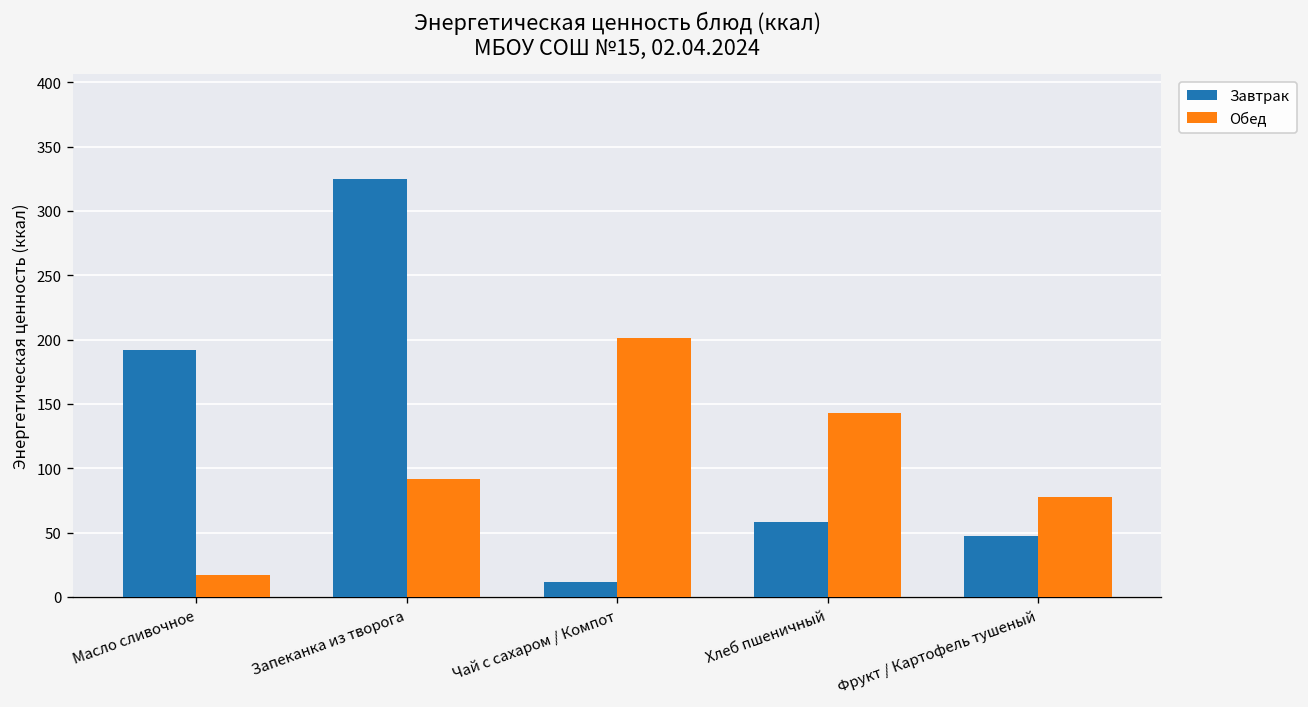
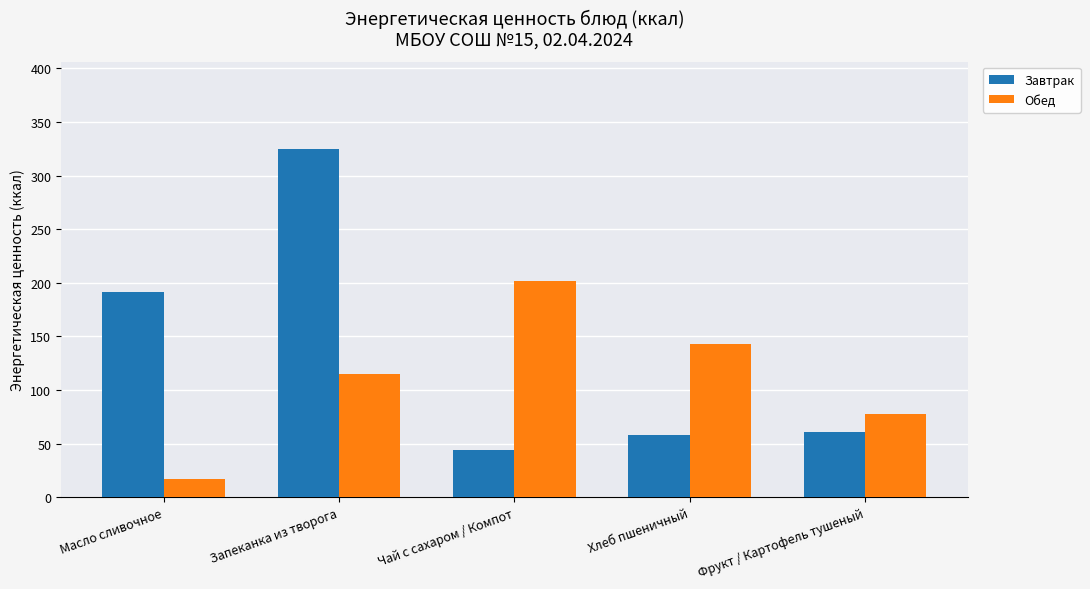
Обед, Запеканка из творога: 92 -> 115
Завтрак, Чай с сахаром / Компот: 12 -> 44
Завтрак, Фрукт / Картофель тушеный: 47 -> 61
